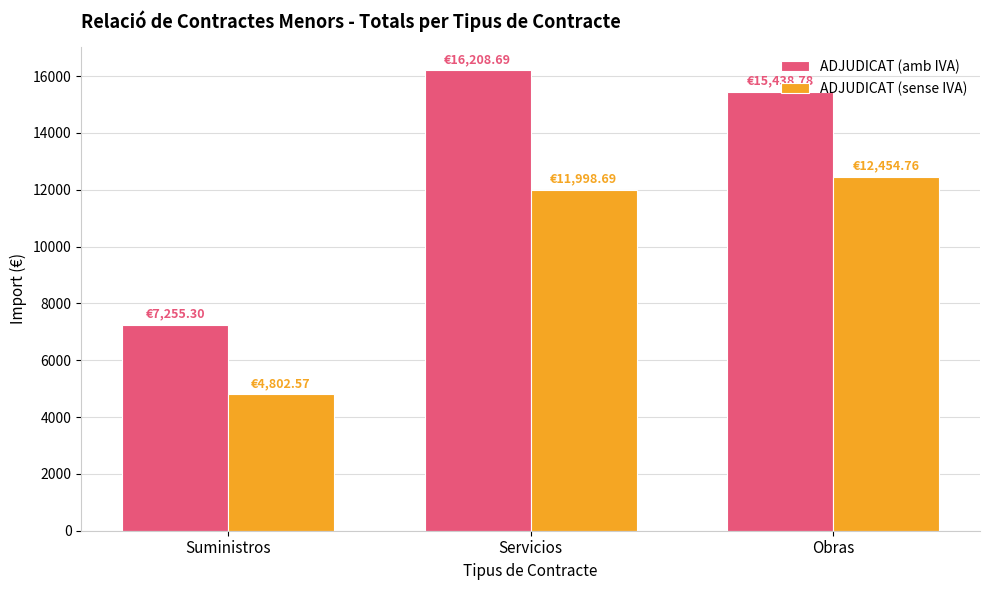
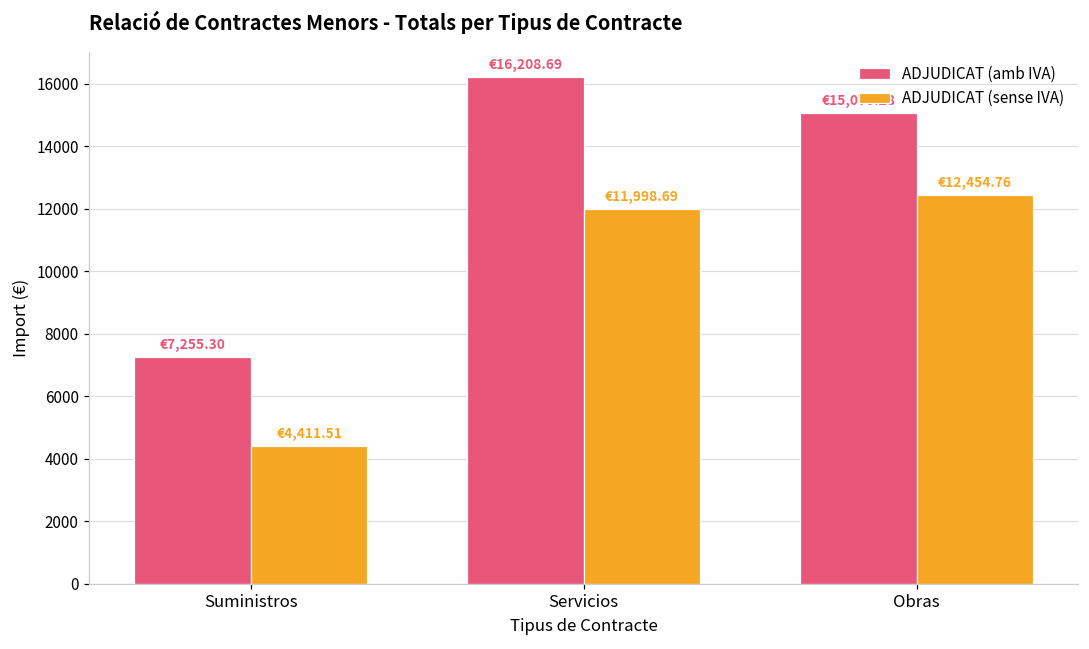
ADJUDICAT (sense IVA), Suministros: €4,802.57 -> €4,411.51
ADJUDICAT (amb IVA), Obras: €15,438.78 -> €15,070.28
